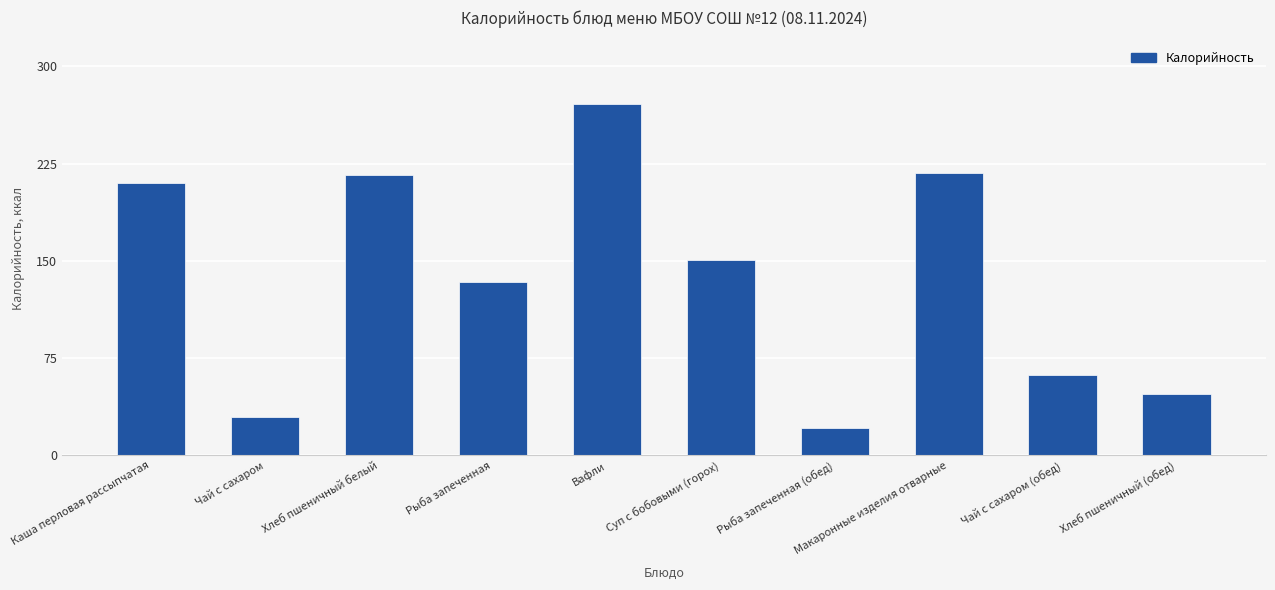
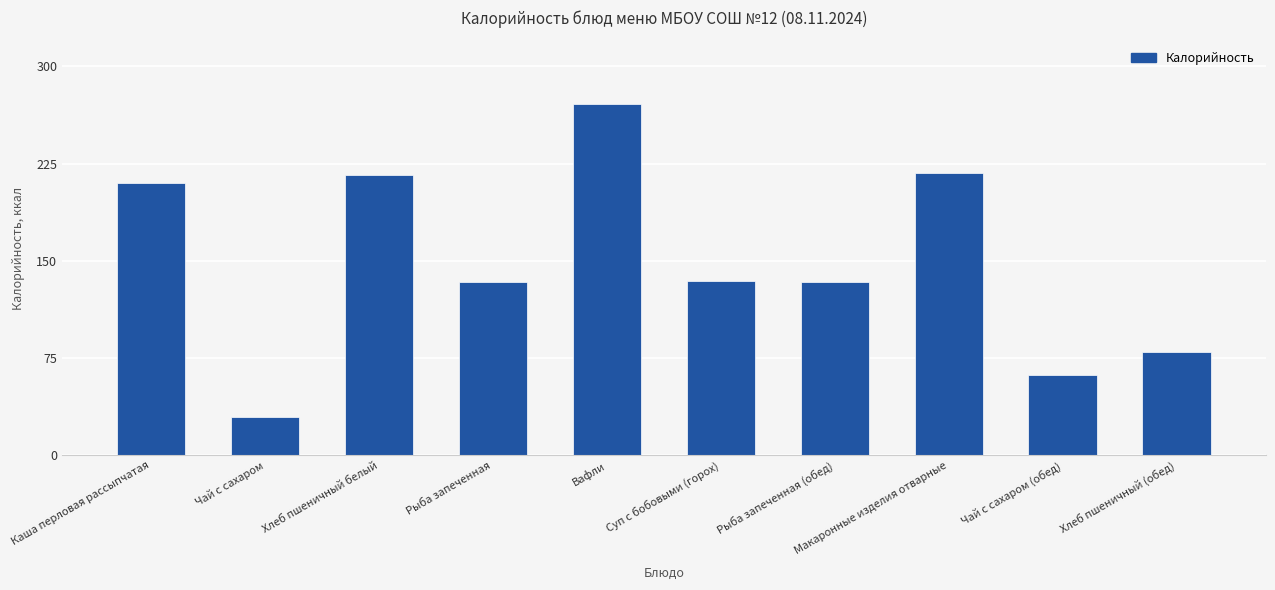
Суп с бобовыми (горох): 151 -> 135
Рыба запеченная (обед): 21 -> 134
Хлеб пшеничный (обед): 48 -> 80
